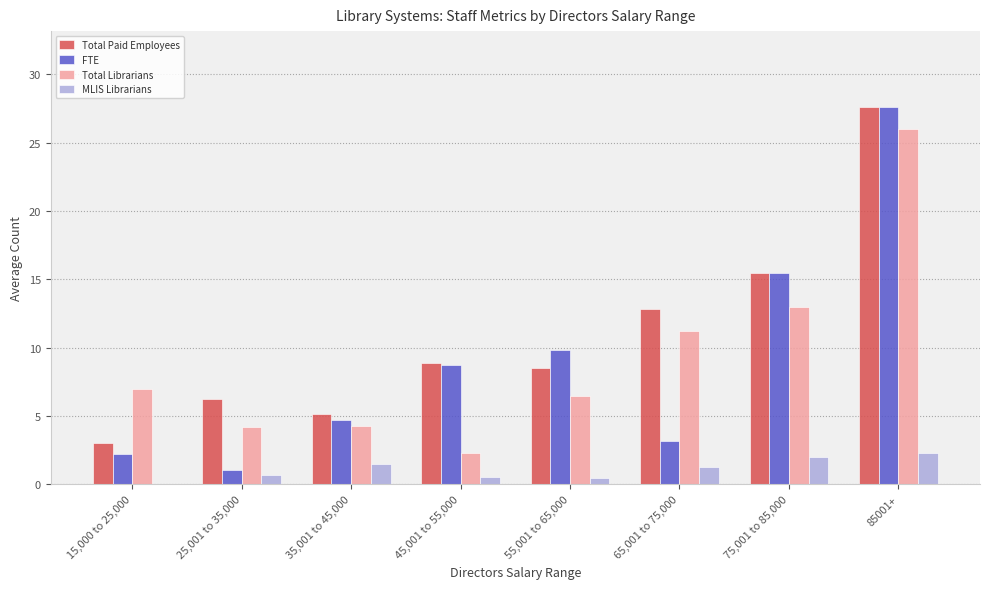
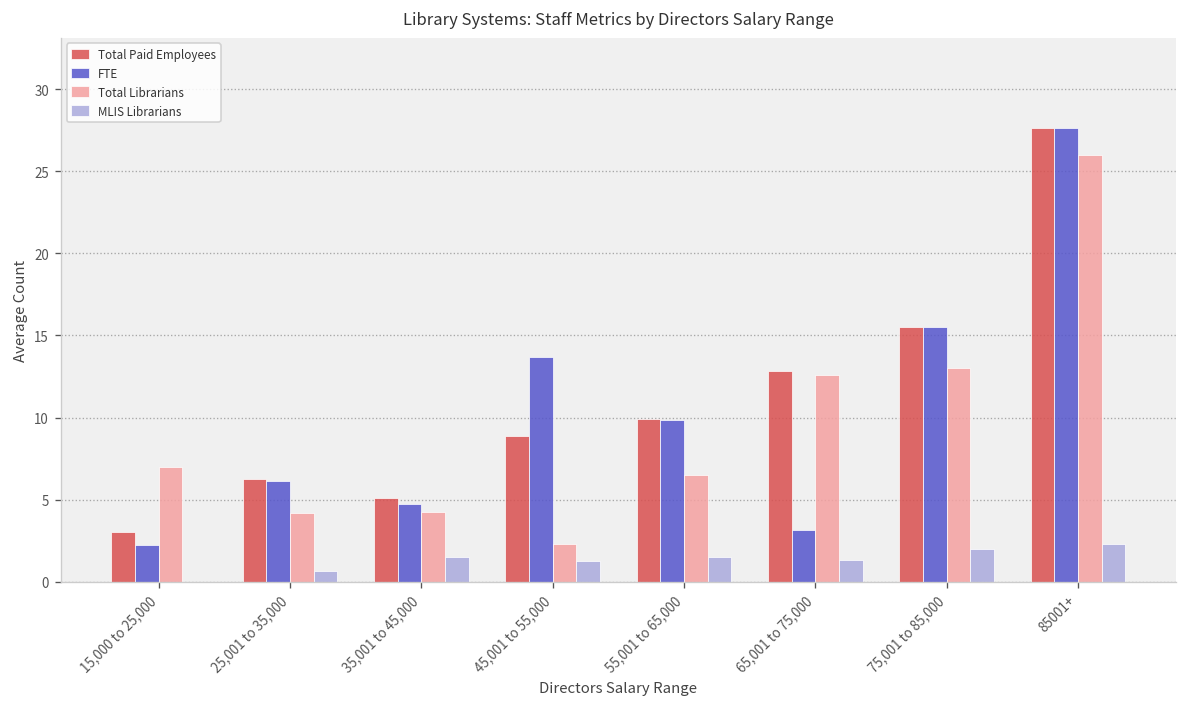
FTE, 25,001 to 35,000: 1.0 -> 6.1
FTE, 45,001 to 55,000: 8.8 -> 13.7
MLIS Librarians, 45,001 to 55,000: 0.6 -> 1.3
Total Paid Employees, 55,001 to 65,000: 8.5 -> 9.9
MLIS Librarians, 55,001 to 65,000: 0.5 -> 1.5
Total Librarians, 65,001 to 75,000: 11.3 -> 12.6
